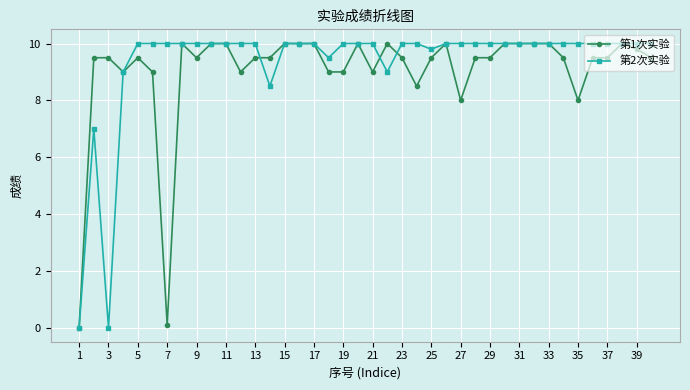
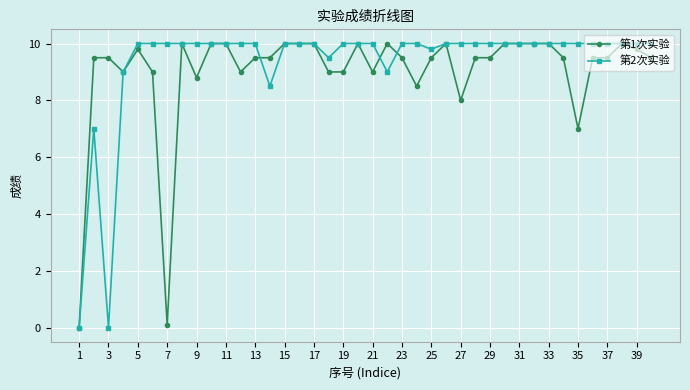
第1次实验, 5: 9.5 -> 9.8
第1次实验, 9: 9.5 -> 8.8
第1次实验, 35: 8 -> 7
